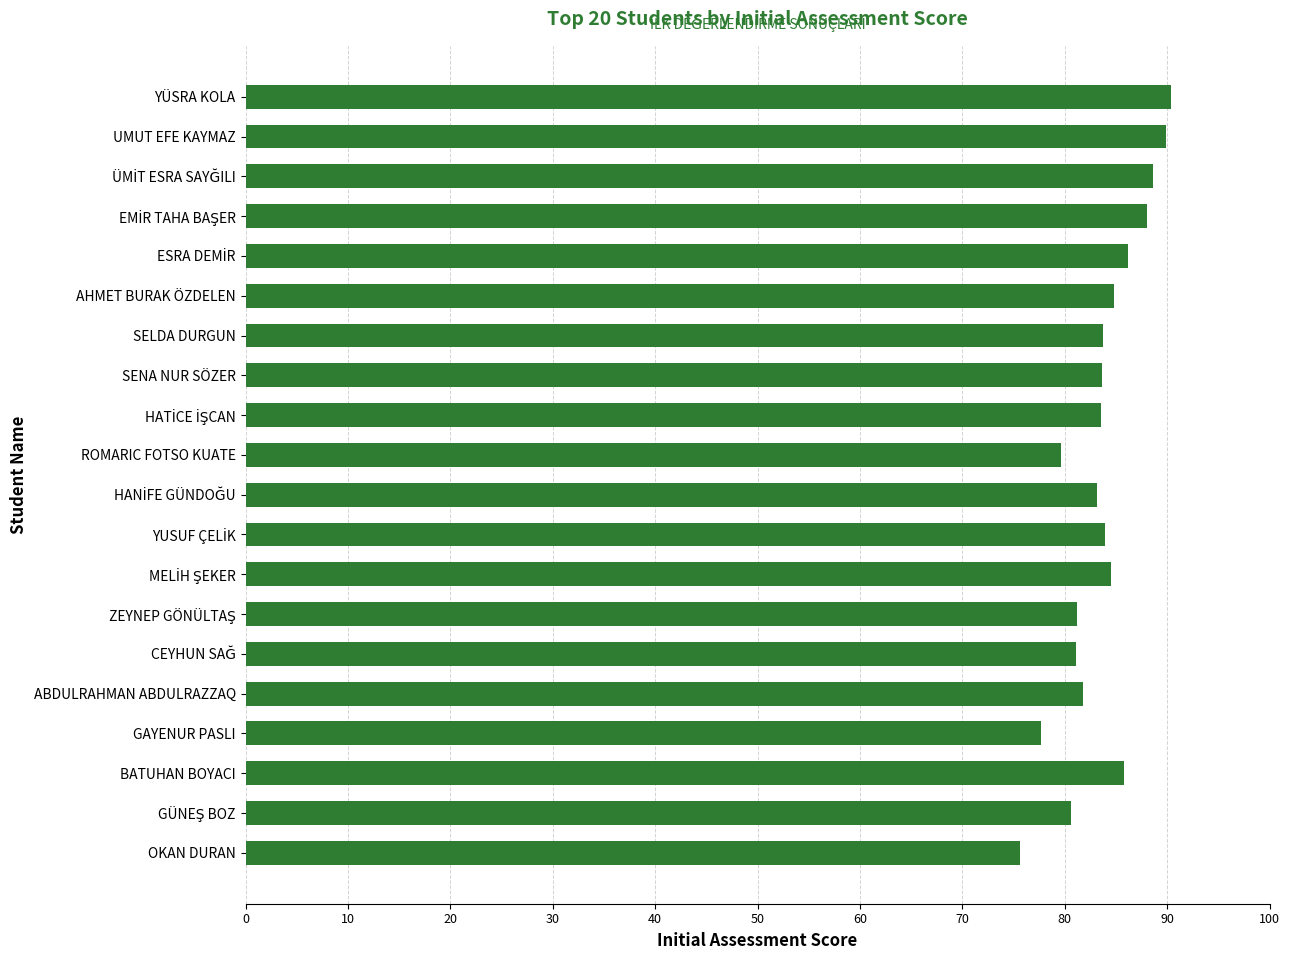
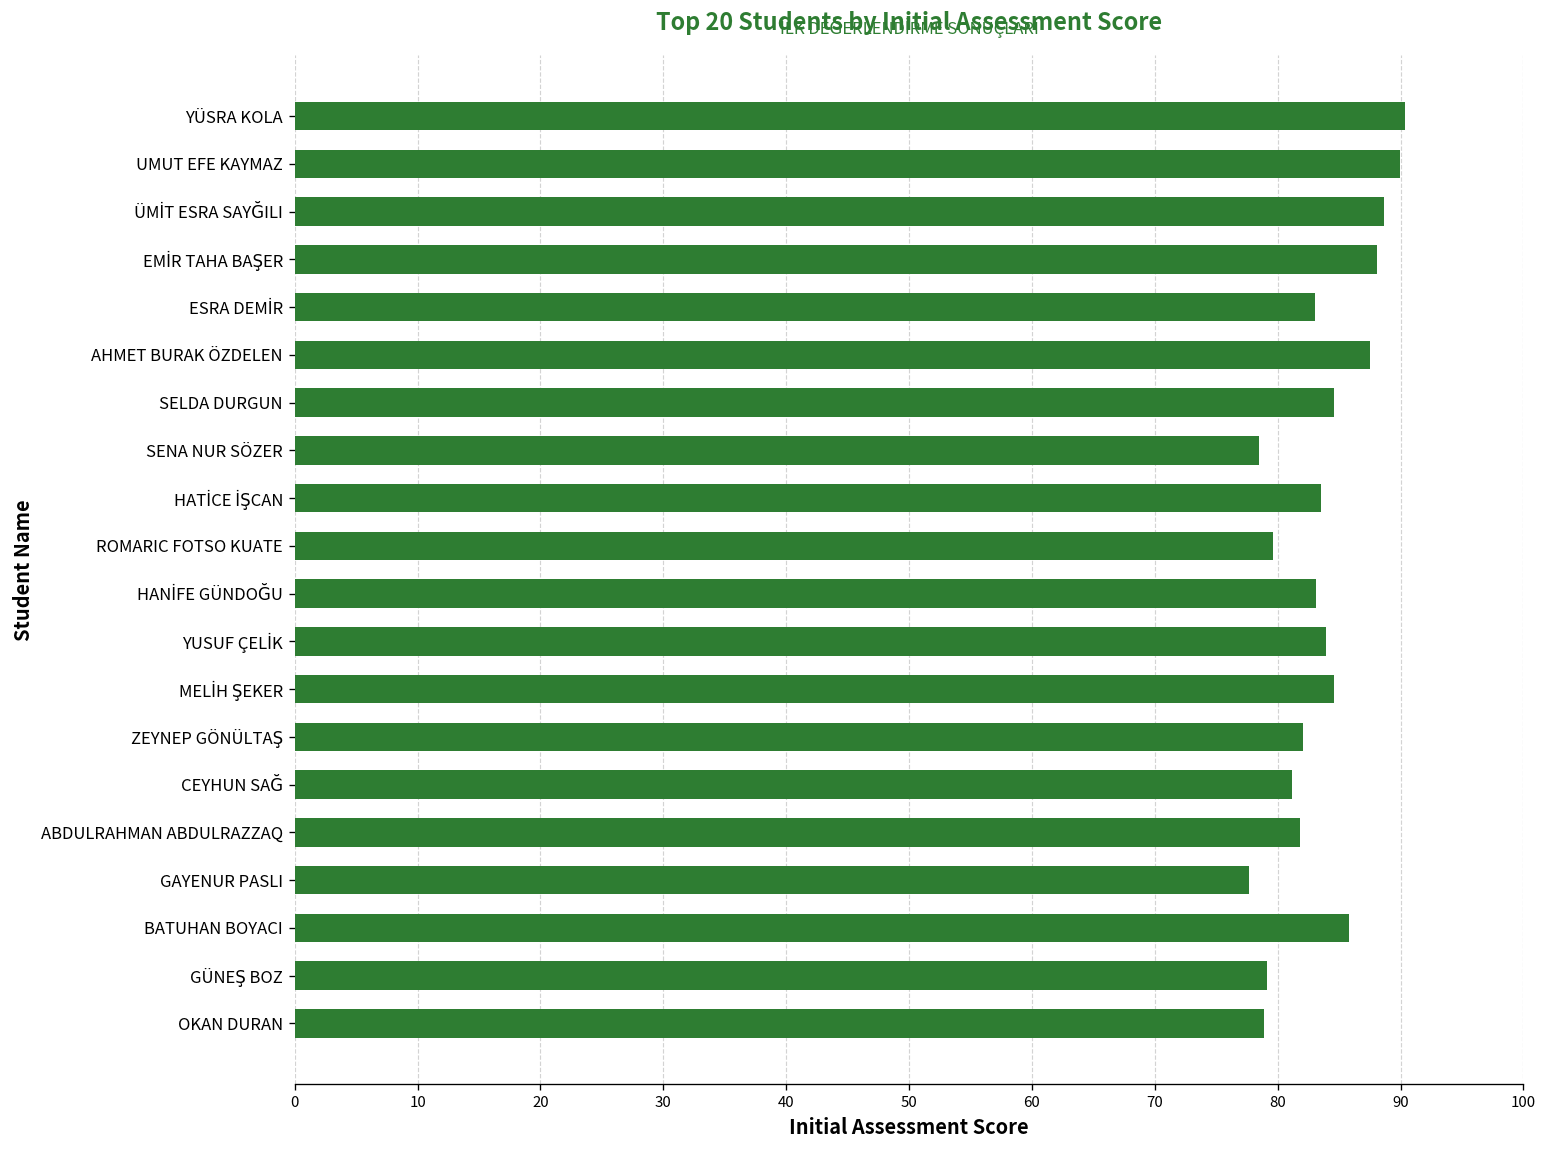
ESRA DEMİR: 86.2 -> 83.0
AHMET BURAK ÖZDELEN: 84.8 -> 87.5
SELDA DURGUN: 83.7 -> 84.6
SENA NUR SÖZER: 83.6 -> 78.5
ZEYNEP GÖNÜLTAŞ: 81.2 -> 82.0
GÜNEŞ BOZ: 80.6 -> 79.1
OKAN DURAN: 75.7 -> 78.9
